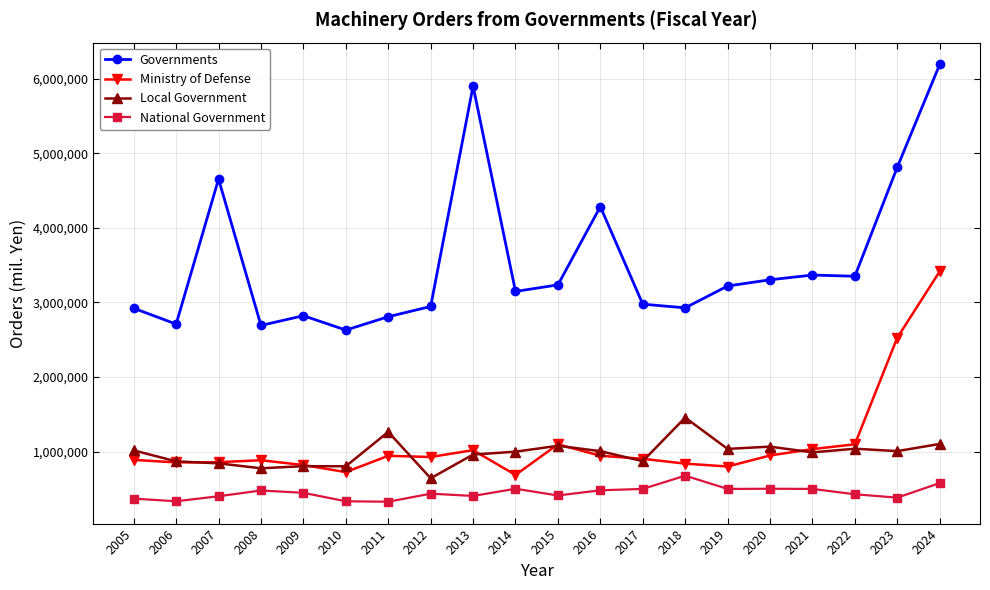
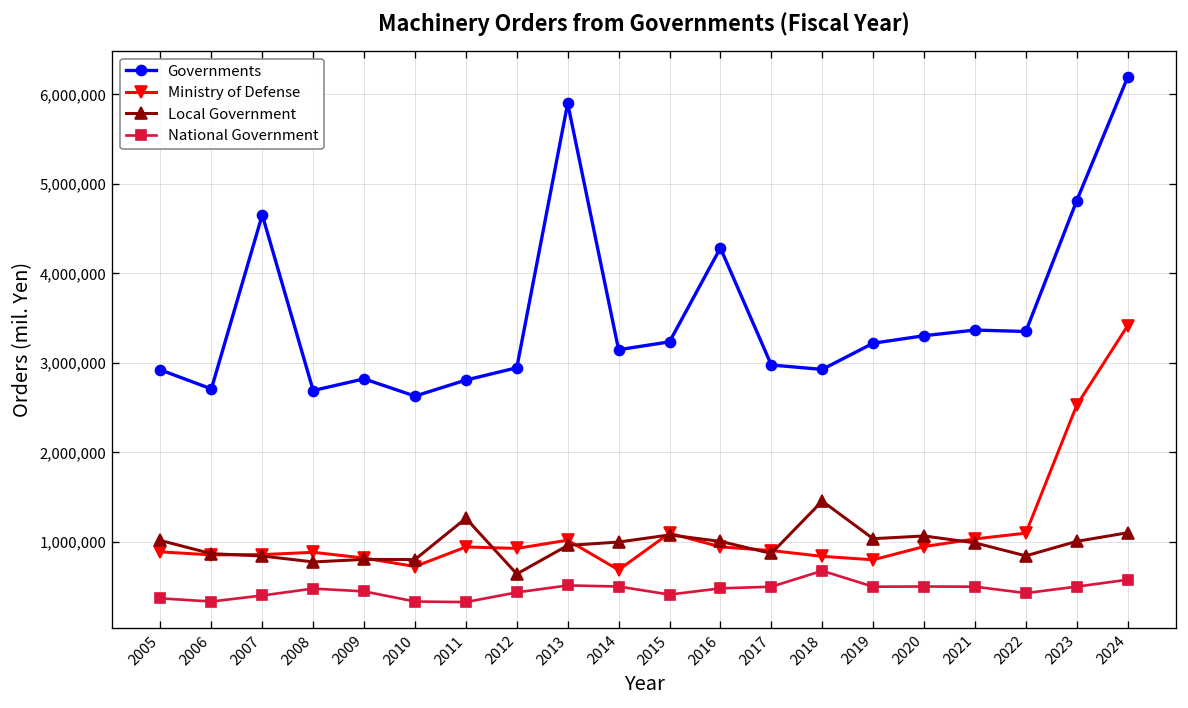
National Government, 2013: 400,000 -> 500,000
Local Government, 2022: 1,000,000 -> 800,000
National Government, 2023: 400,000 -> 500,000
